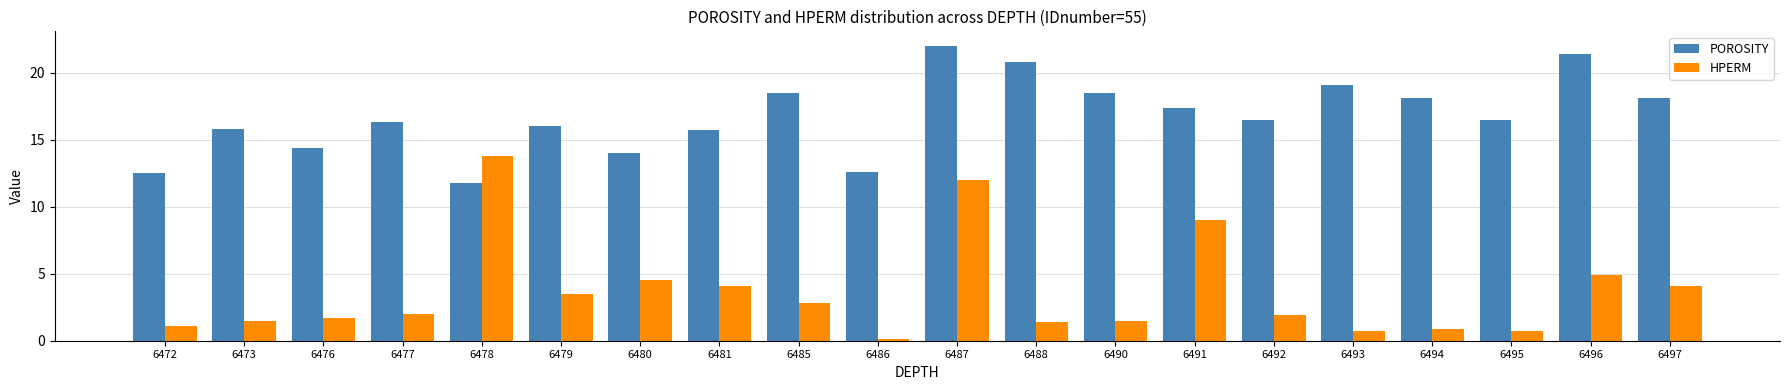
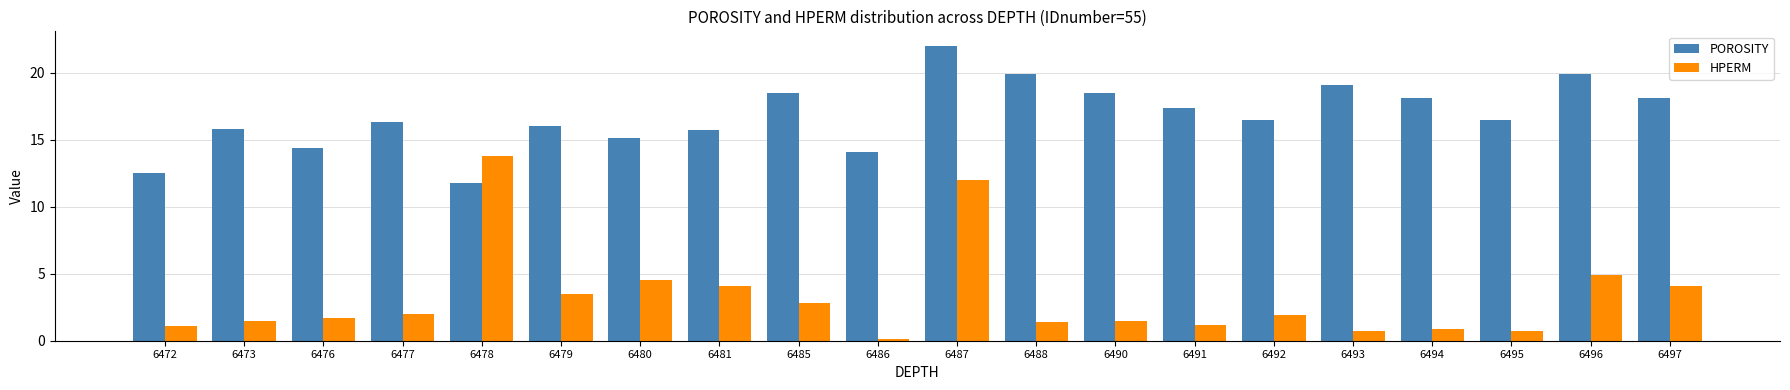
POROSITY, 6480: 14.0 -> 15.1
POROSITY, 6486: 12.6 -> 14.1
POROSITY, 6488: 20.8 -> 19.9
HPERM, 6491: 9.0 -> 1.2
POROSITY, 6496: 21.4 -> 19.9
